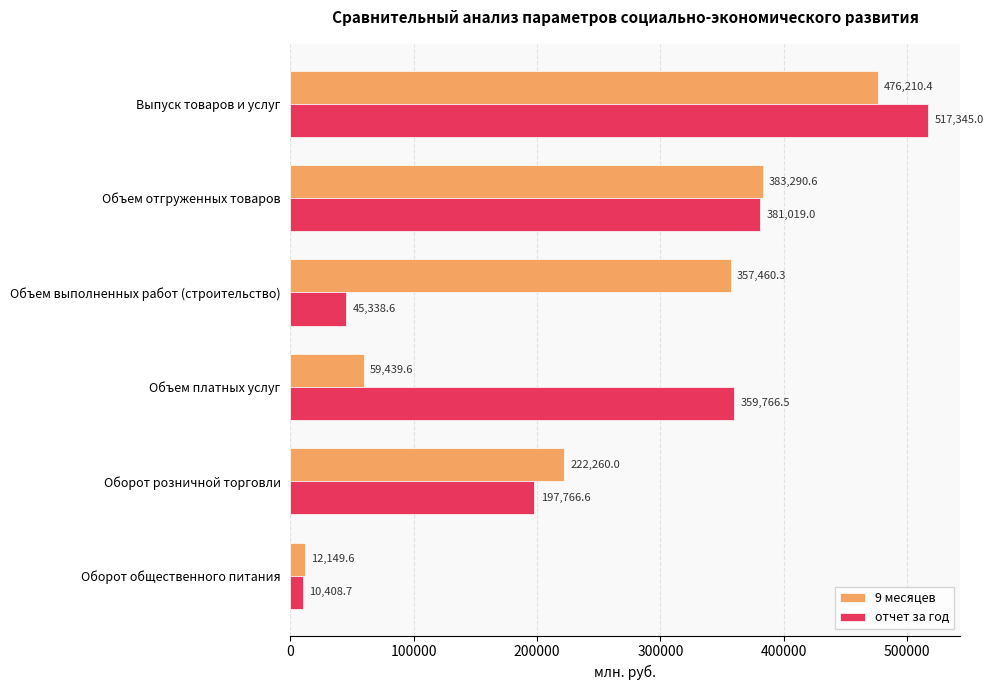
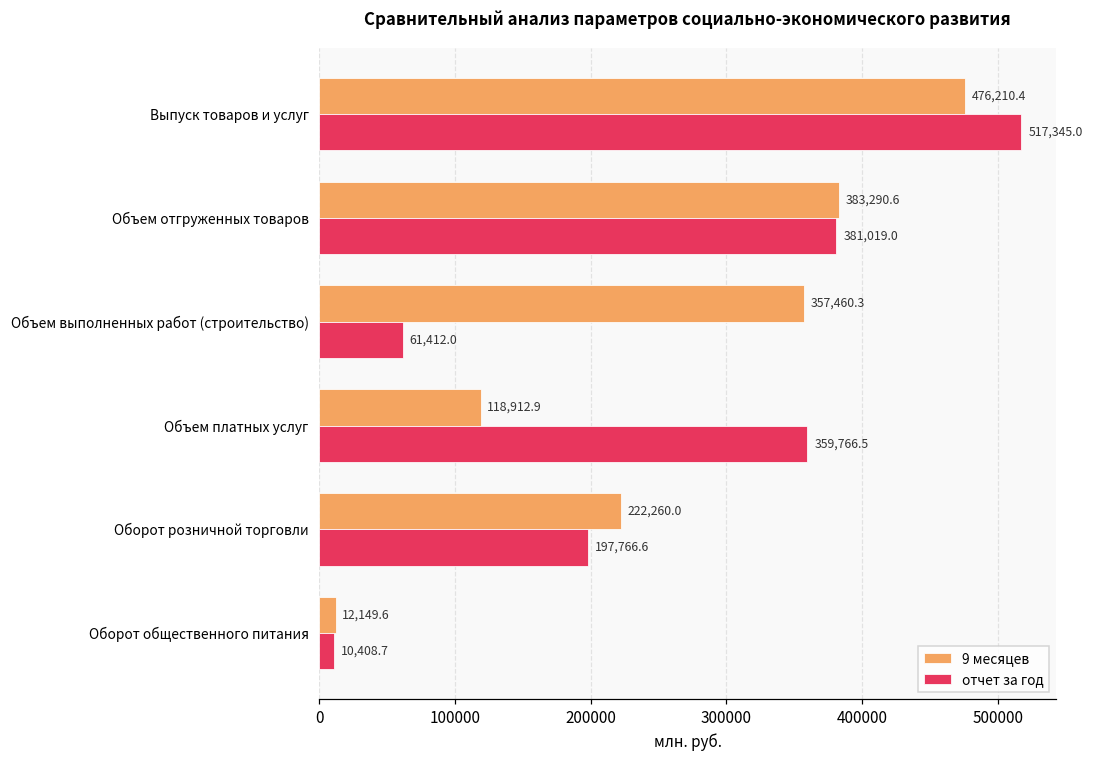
отчет за год, Объем выполненных работ (строительство): 45,338.6 -> 61,412.0
9 месяцев, Объем платных услуг: 59,439.6 -> 118,912.9
